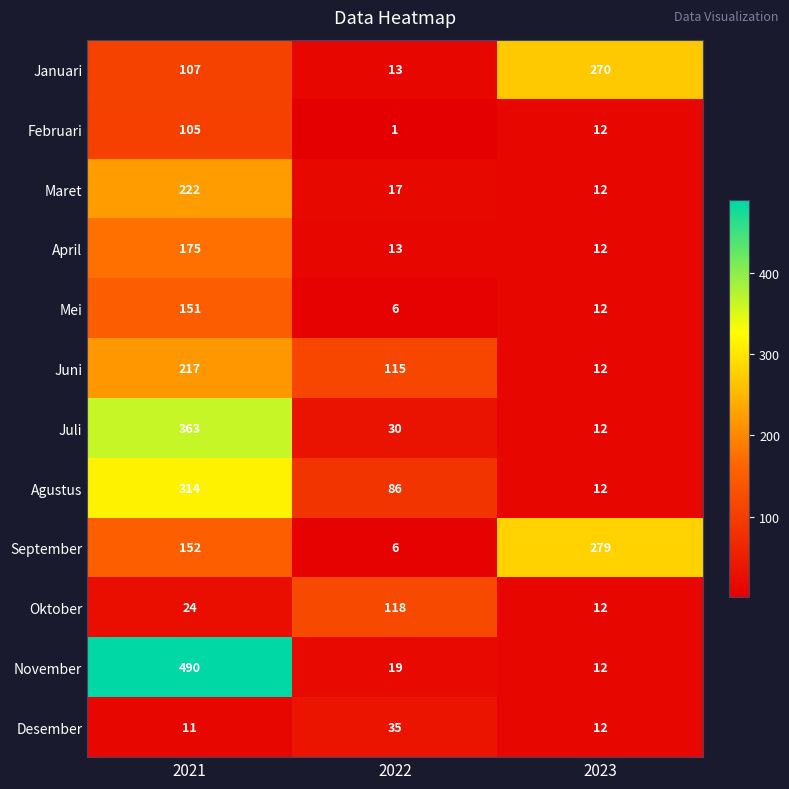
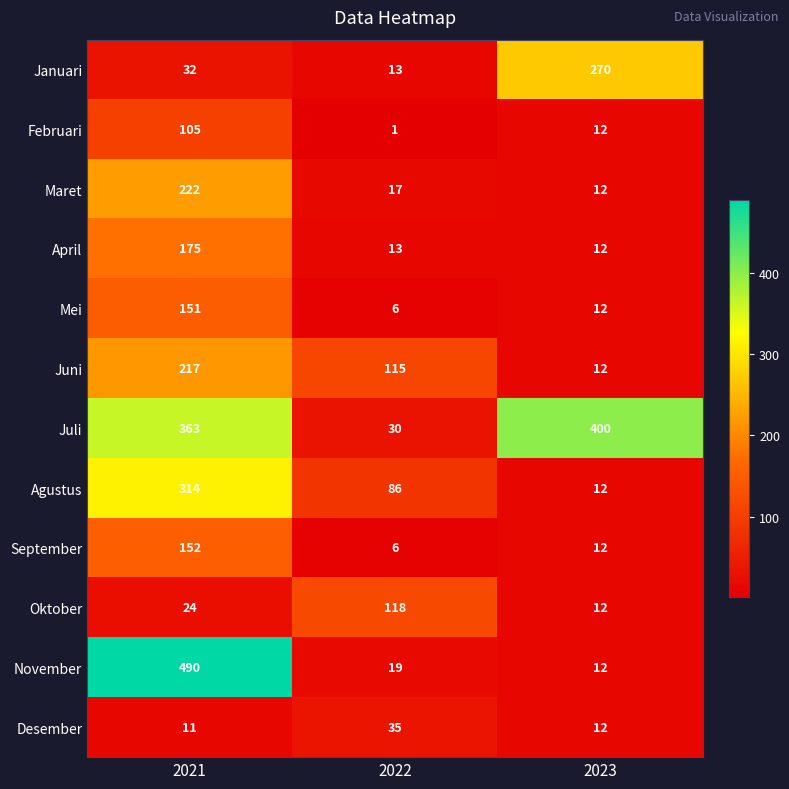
Januari, 2021: 107 -> 32
Juli, 2023: 12 -> 400
September, 2023: 279 -> 12
